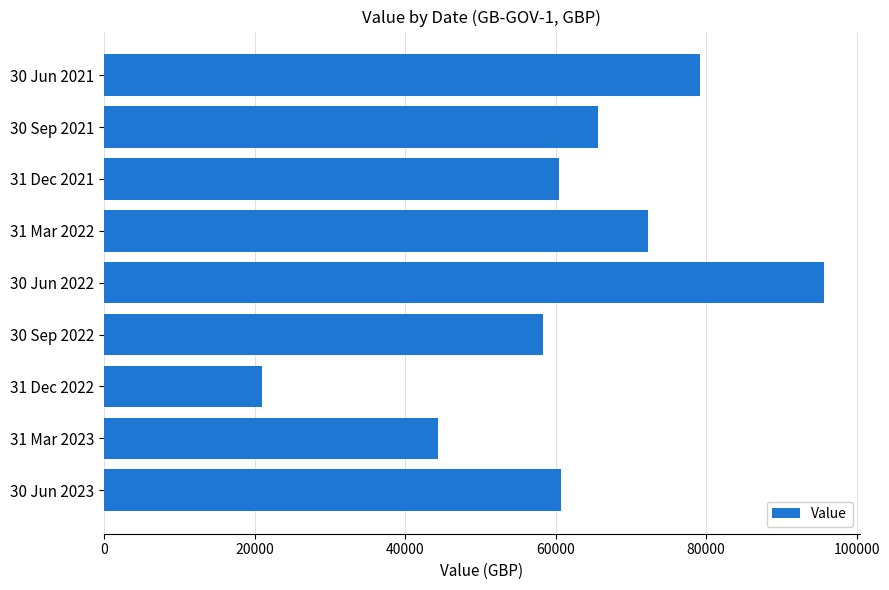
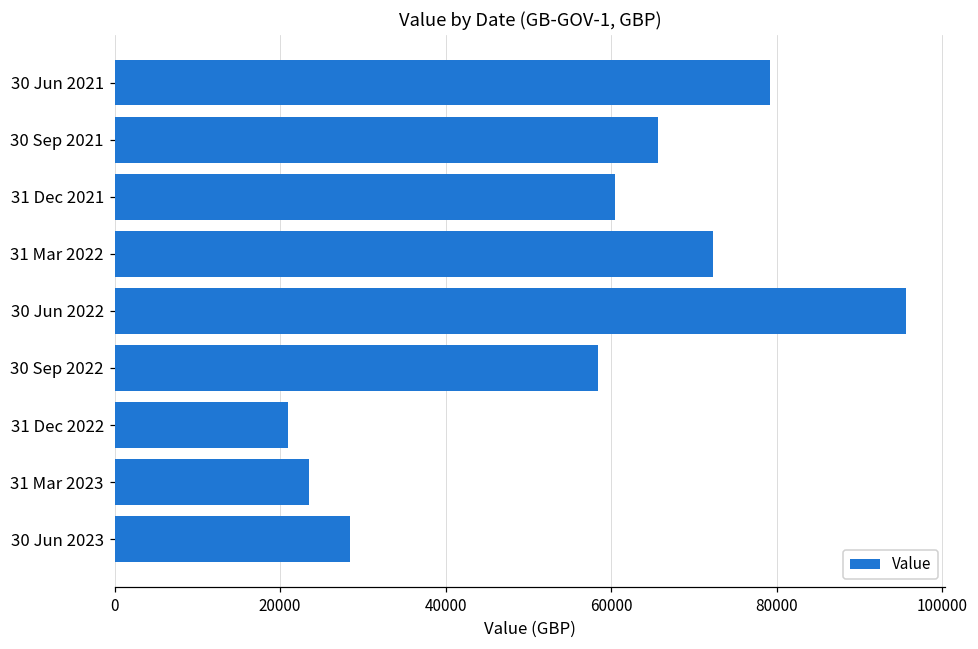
31 Mar 2023: 44000 -> 24000
30 Jun 2023: 61000 -> 28000
